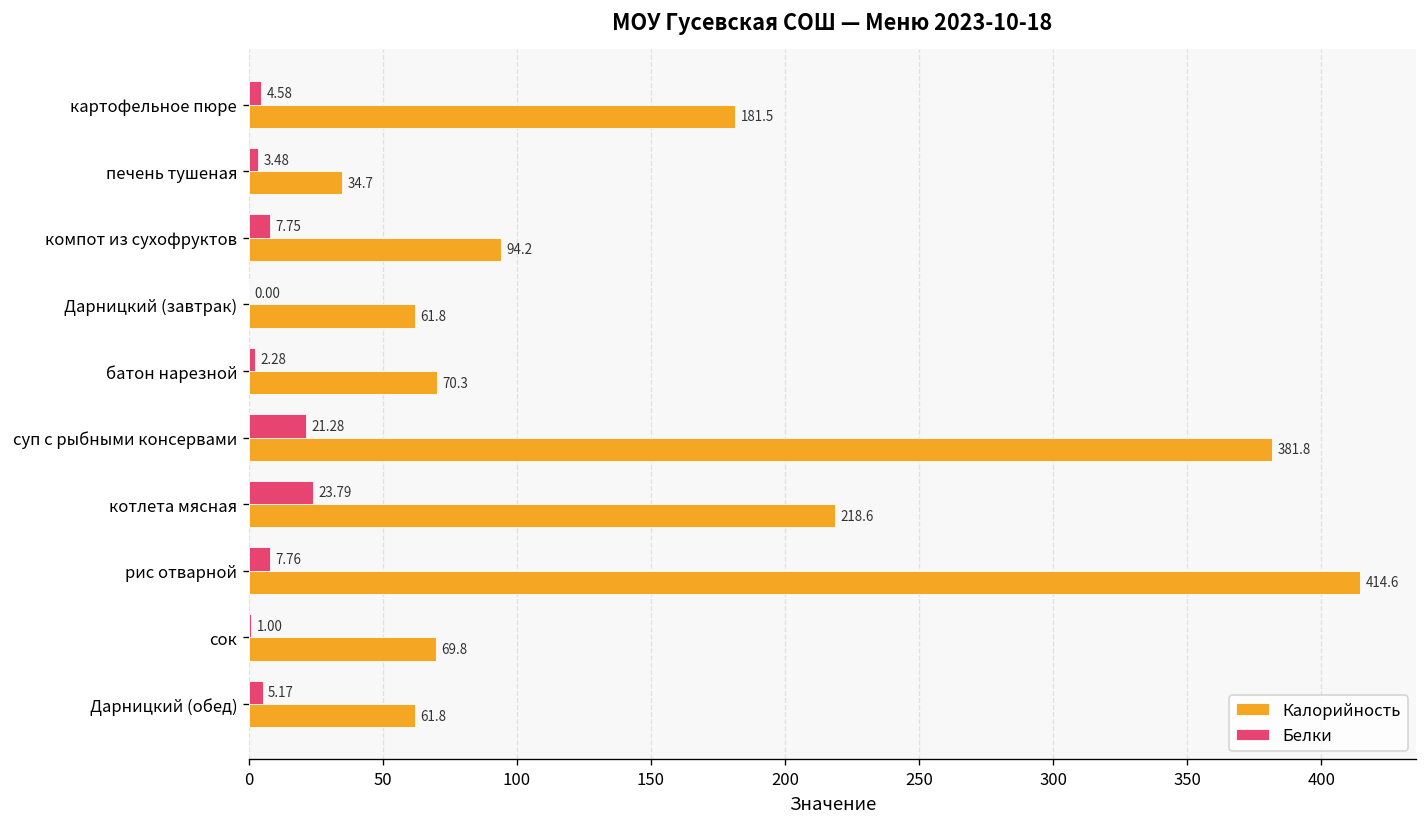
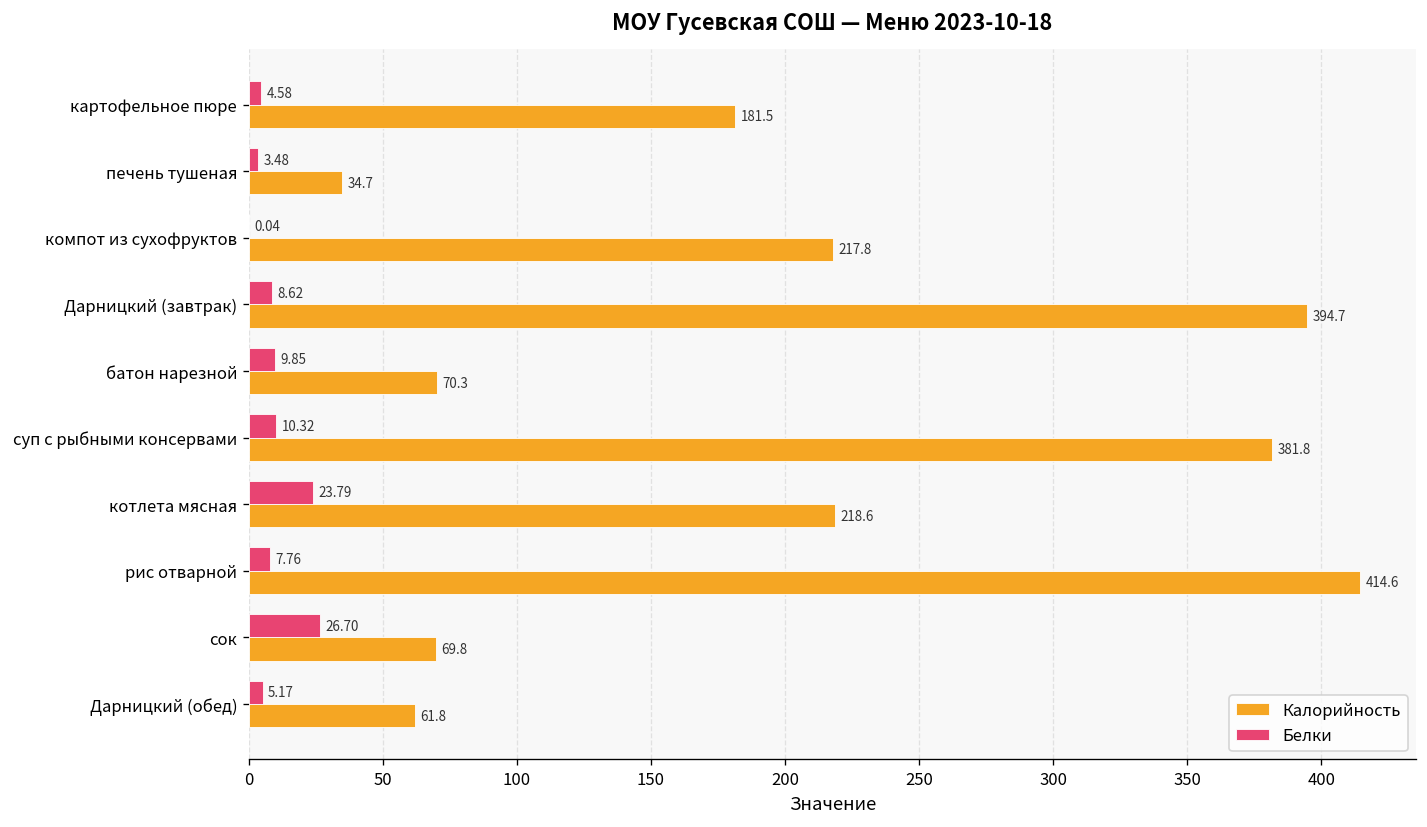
Белки, компот из сухофруктов: 7.75 -> 0.04
Калорийность, компот из сухофруктов: 94.2 -> 217.8
Белки, Дарницкий (завтрак): 0.00 -> 8.62
Калорийность, Дарницкий (завтрак): 61.8 -> 394.7
Белки, батон нарезной: 2.28 -> 9.85
Белки, суп с рыбными консервами: 21.28 -> 10.32
Белки, сок: 1.00 -> 26.70
